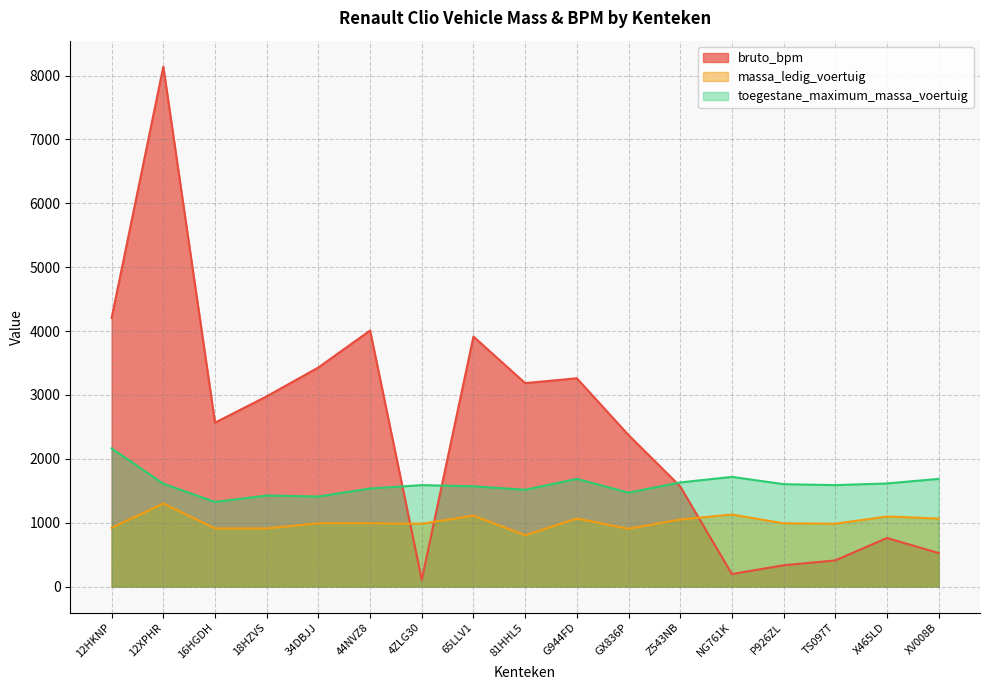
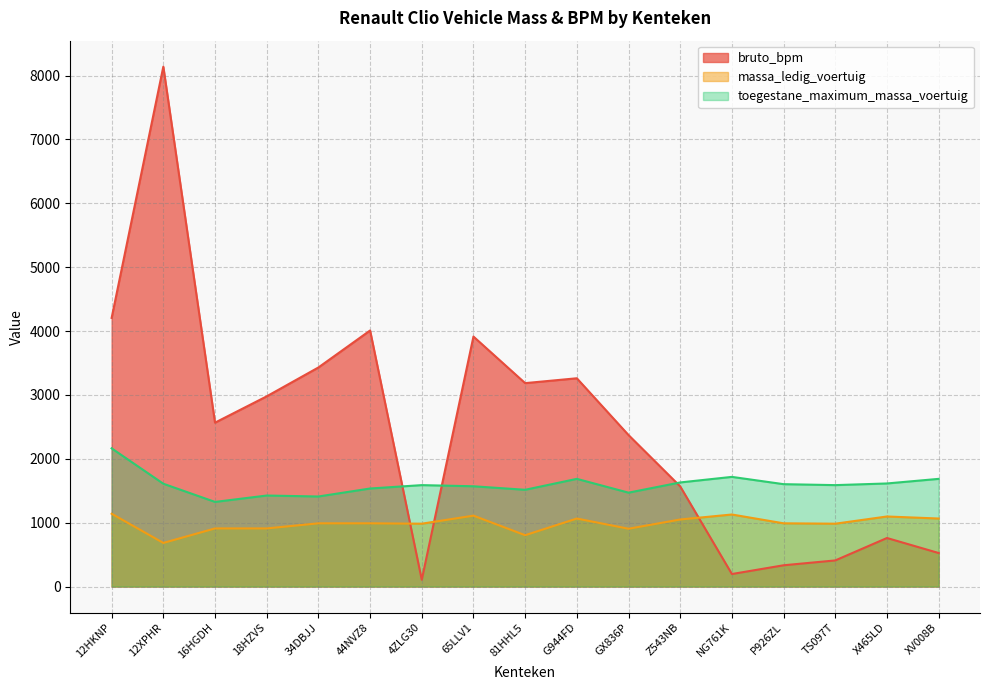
massa_ledig_voertuig, 12HKNP: 900 -> 1100
massa_ledig_voertuig, 12XPHR: 1300 -> 700
